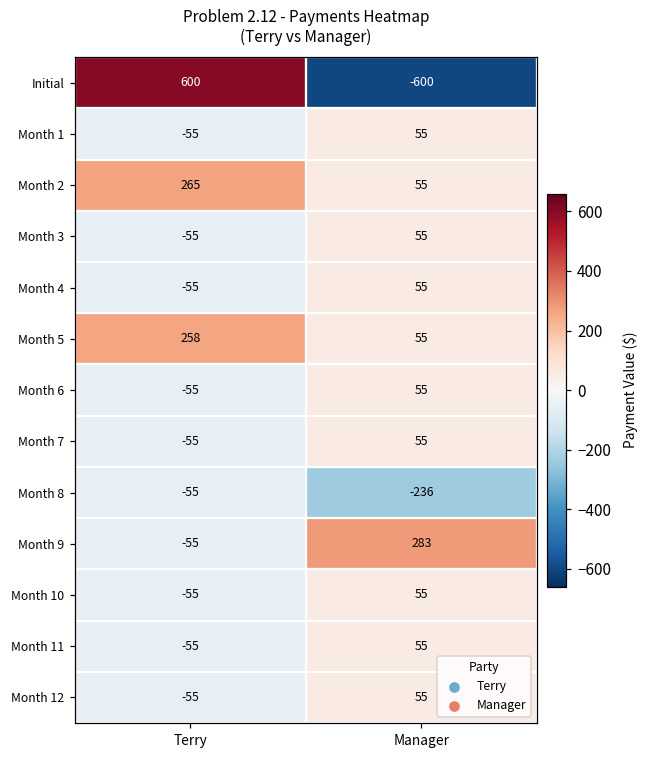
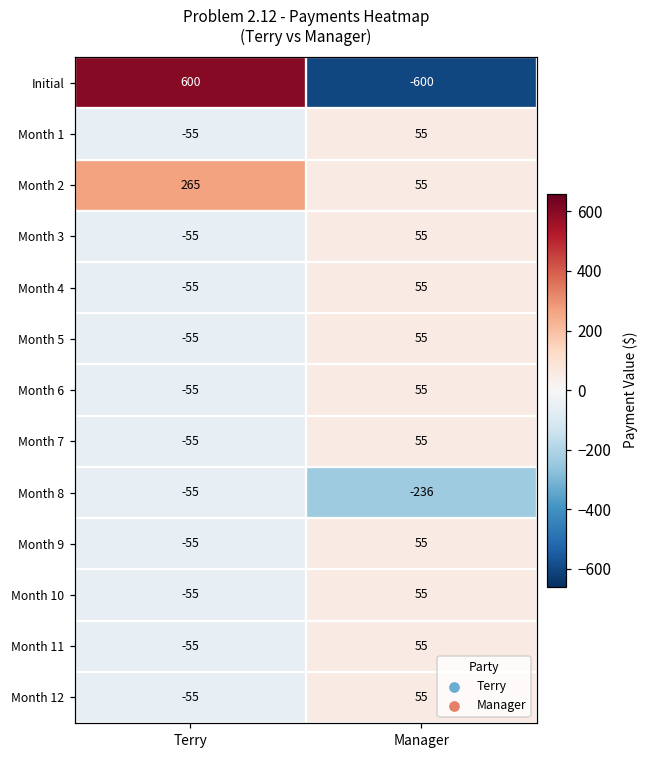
Month 5, Terry: 258 -> -55
Month 9, Manager: 283 -> 55
